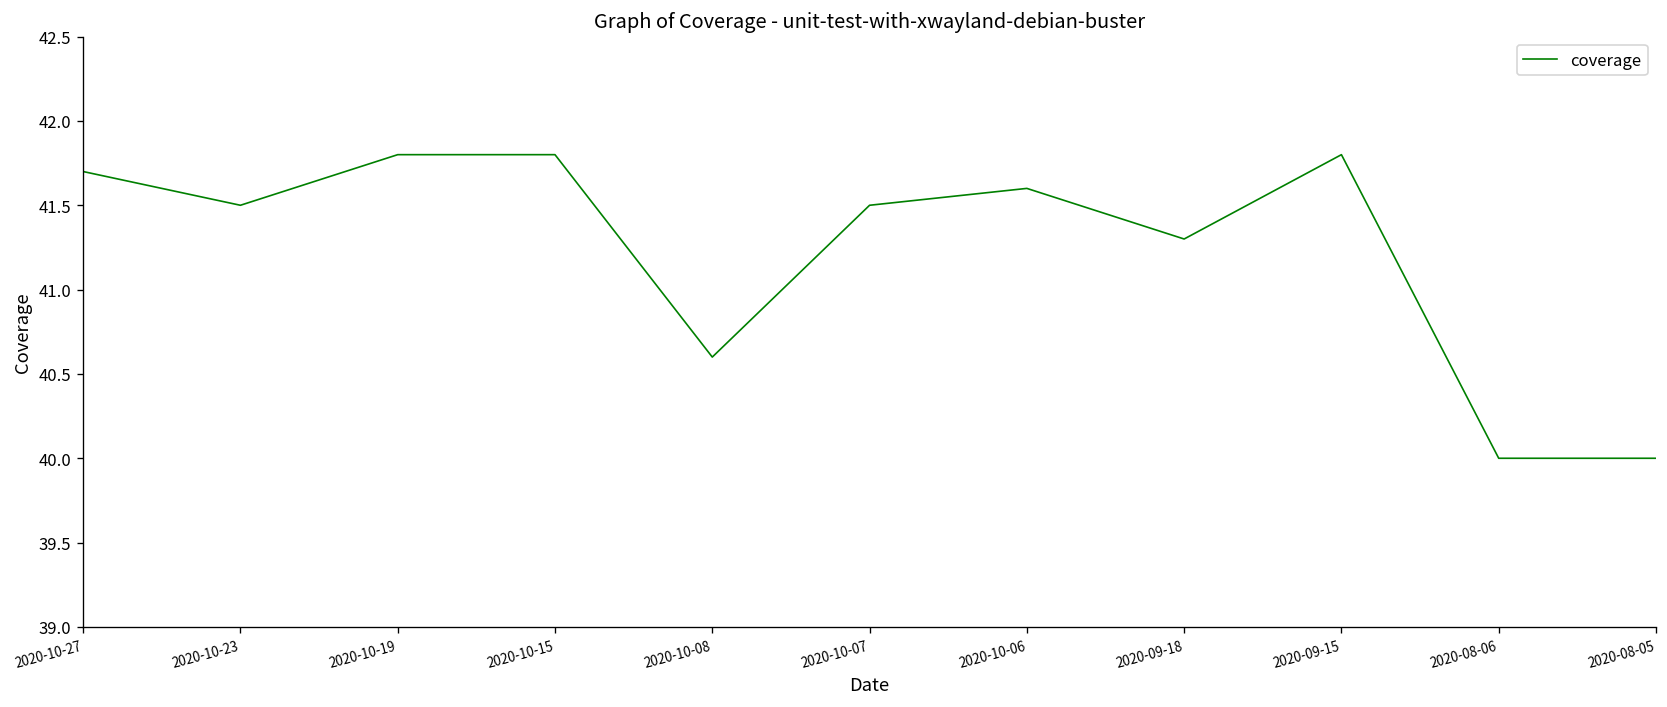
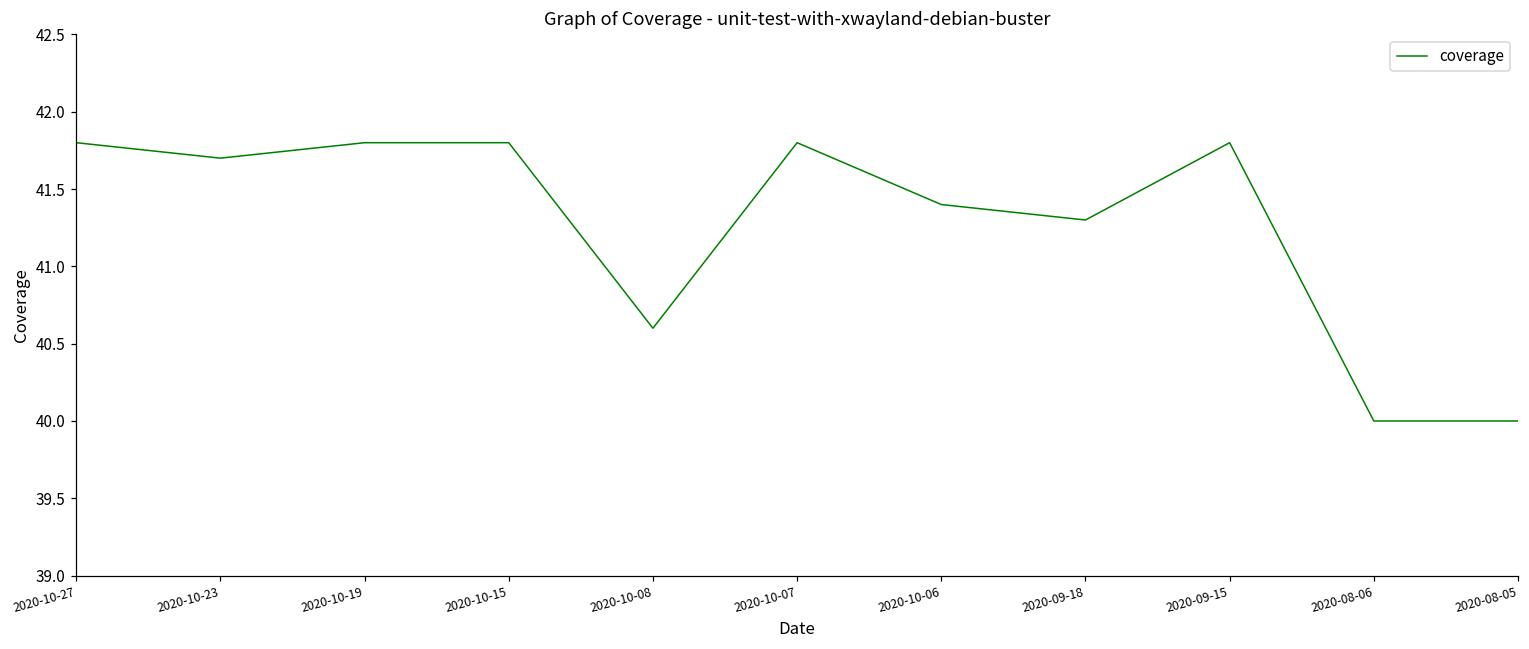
2020-10-27: 41.7 -> 41.8
2020-10-23: 41.5 -> 41.7
2020-10-07: 41.5 -> 41.8
2020-10-06: 41.6 -> 41.4
